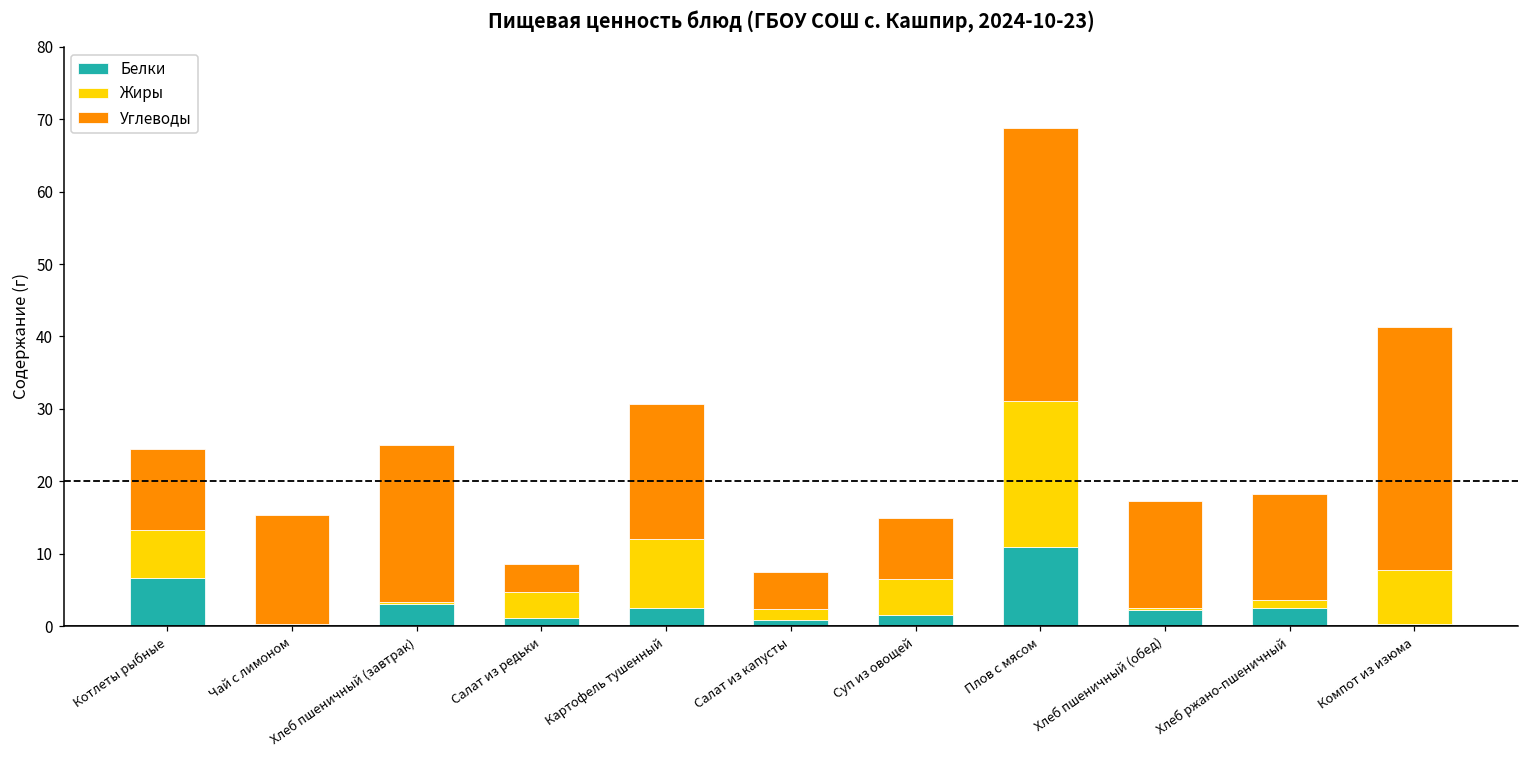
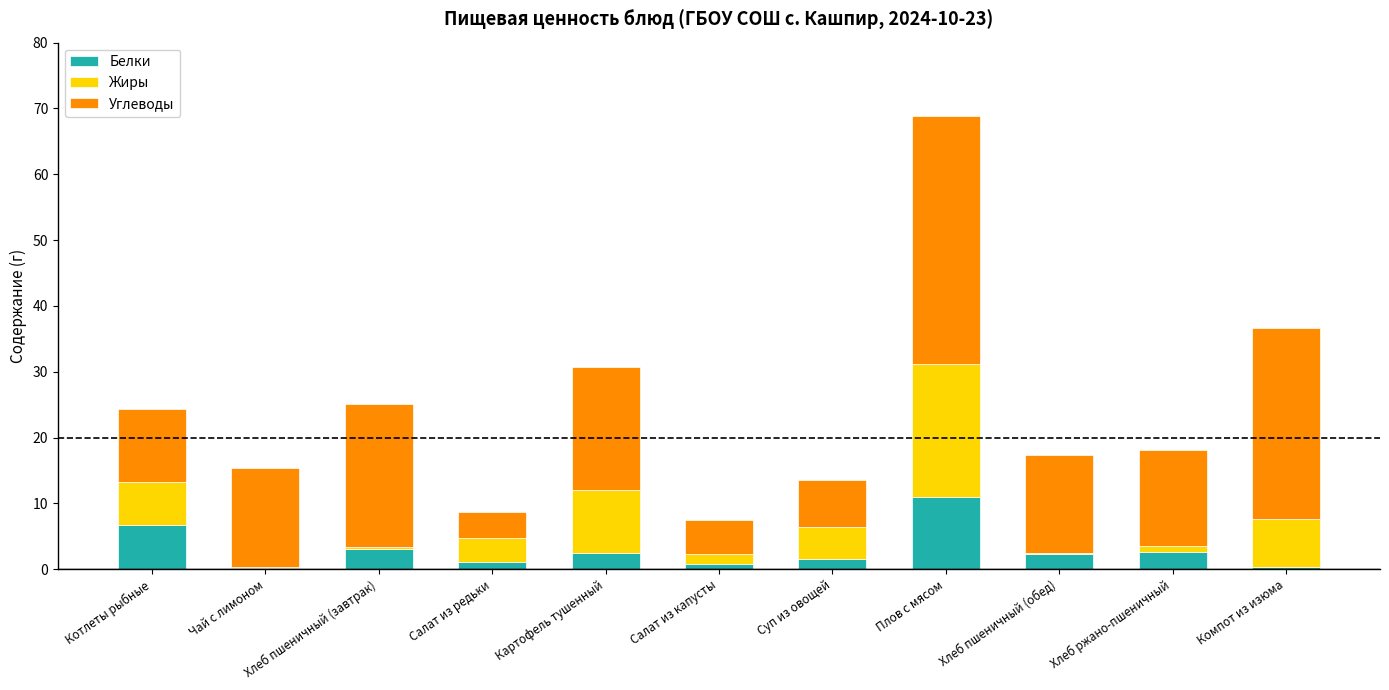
Углеводы, Суп из овощей: 8 -> 7
Углеводы, Компот из изюма: 34 -> 29
